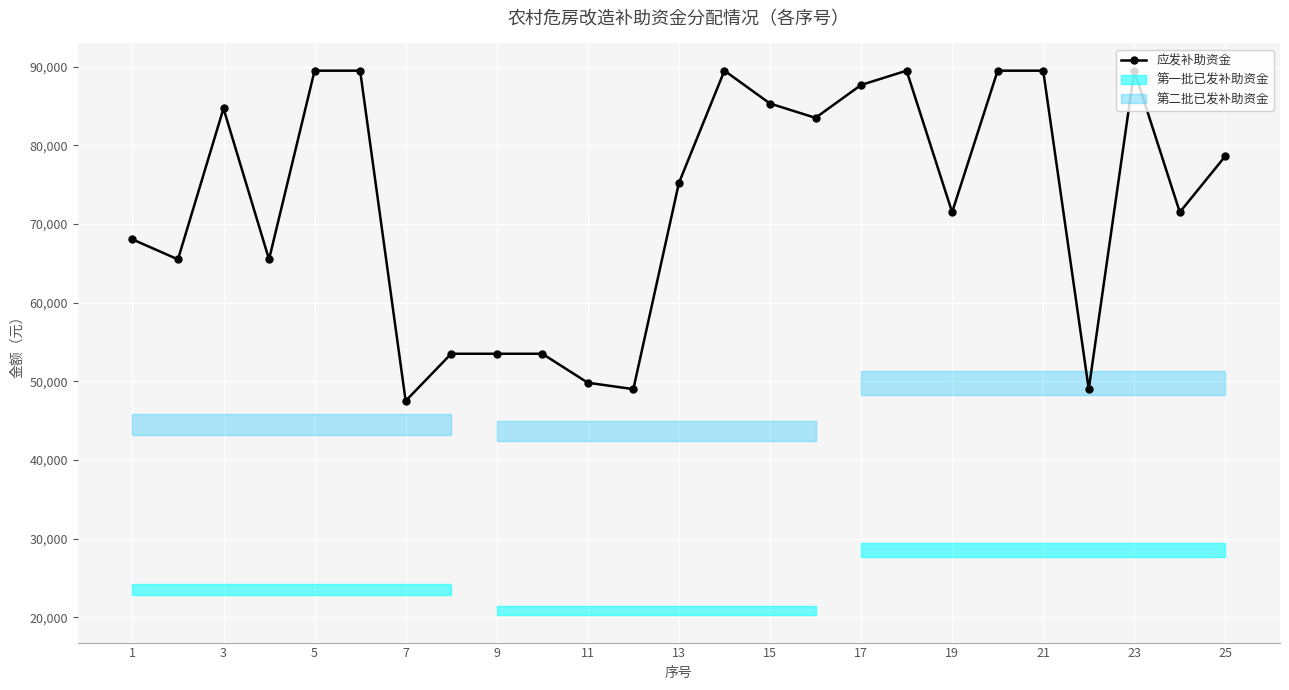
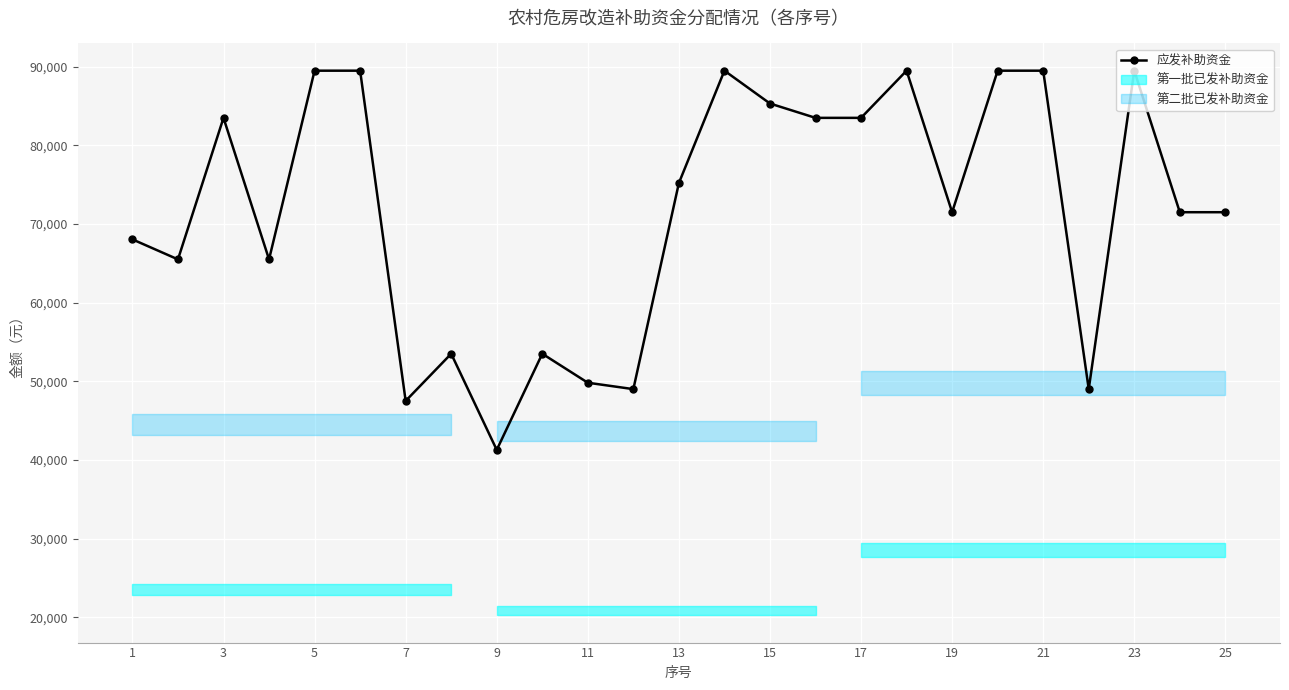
应发补助资金, 3: 85,000 -> 84,000
应发补助资金, 9: 54,000 -> 41,000
应发补助资金, 17: 88,000 -> 84,000
应发补助资金, 25: 79,000 -> 72,000
